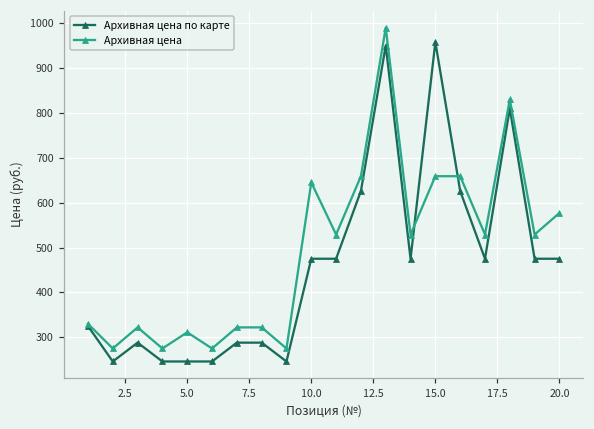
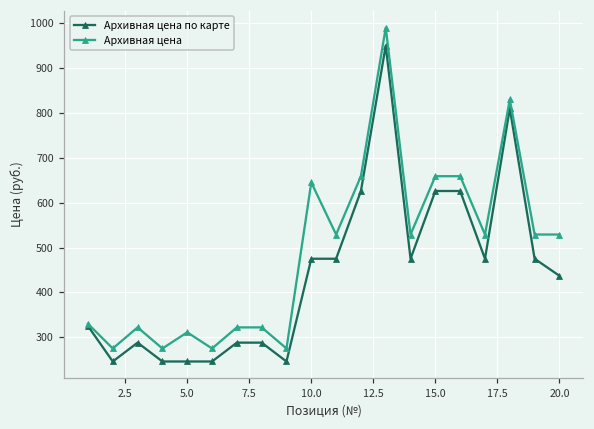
Архивная цена по карте, 15.0: 960 -> 630
Архивная цена по карте, 20.0: 480 -> 440
Архивная цена, 20.0: 580 -> 530
